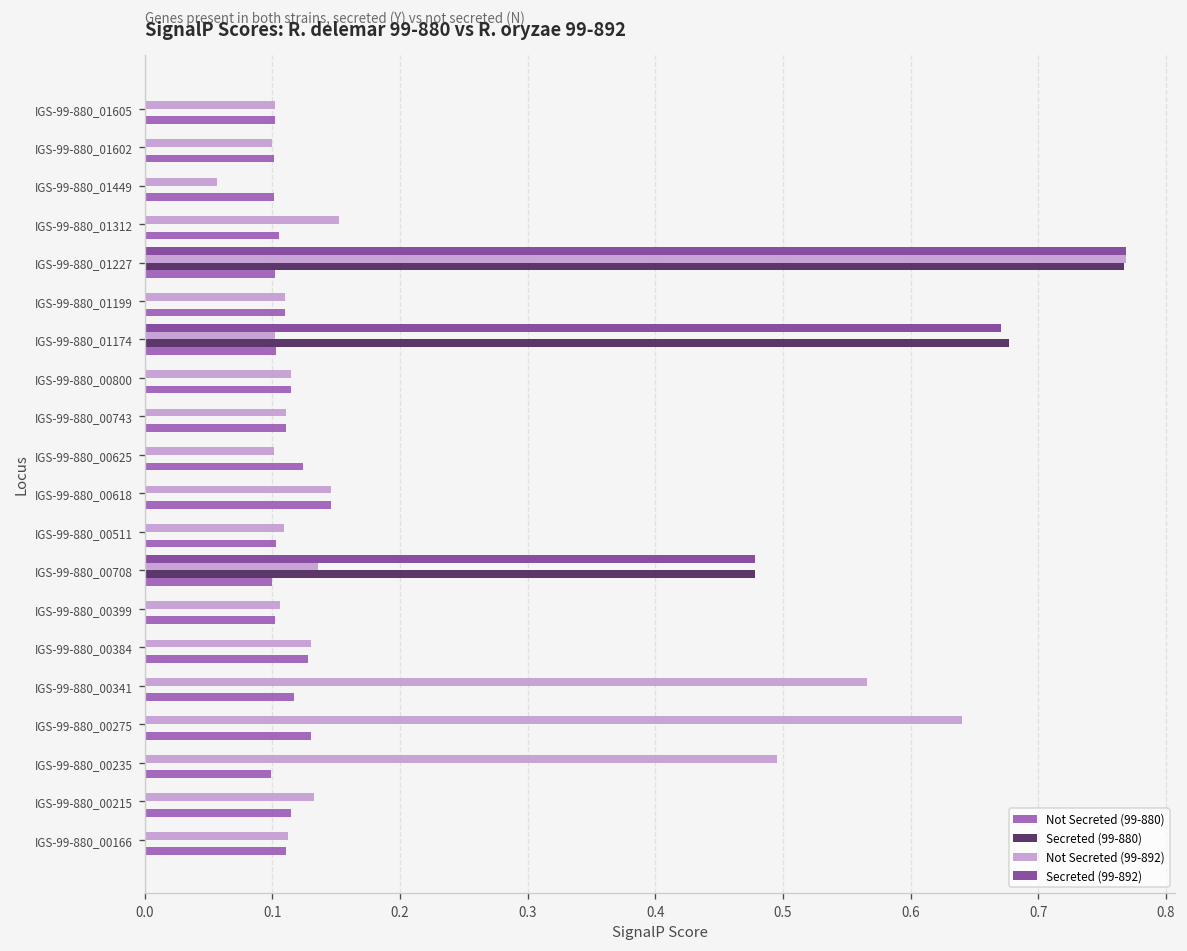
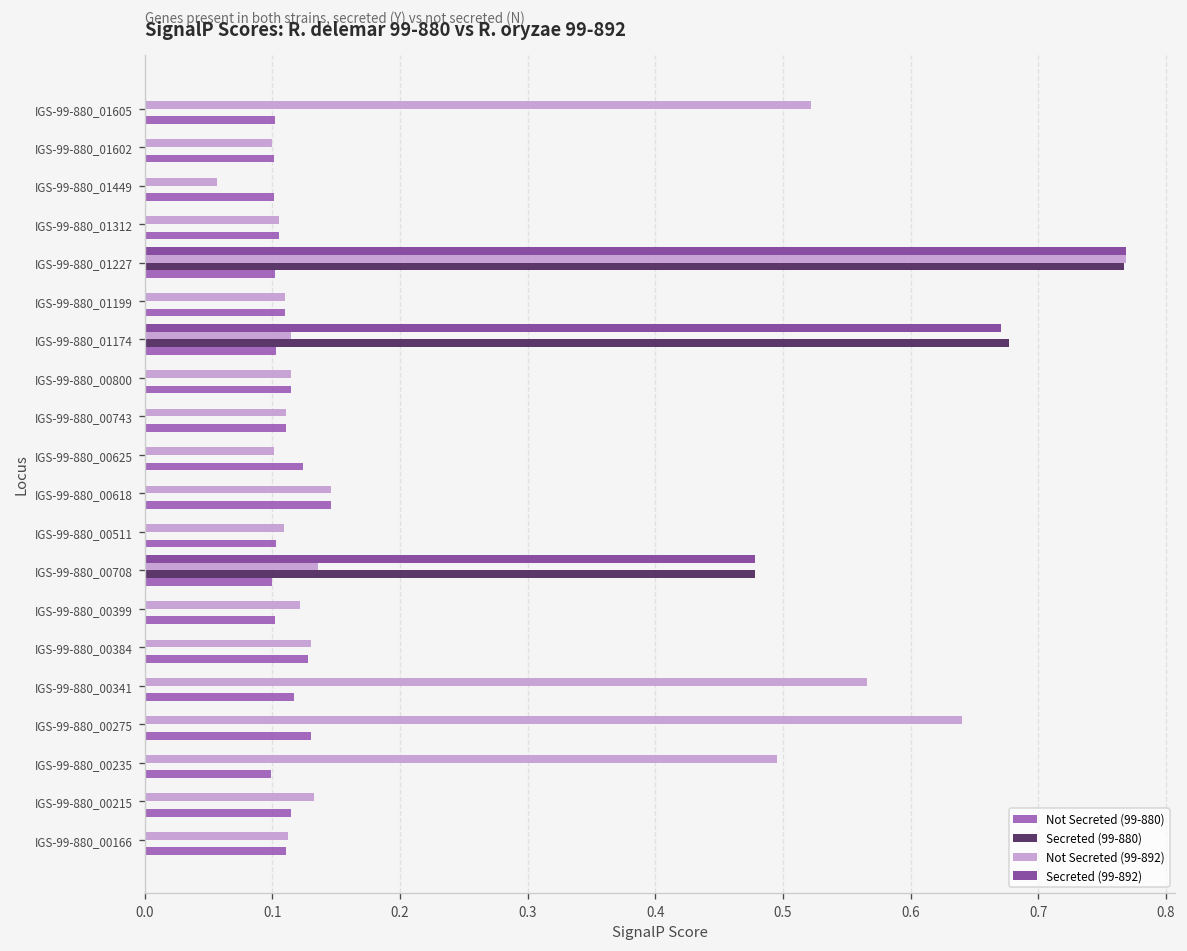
Not Secreted (99-892), IGS-99-880_01605: 0.102 -> 0.522
Not Secreted (99-892), IGS-99-880_01312: 0.152 -> 0.105
Not Secreted (99-892), IGS-99-880_01174: 0.102 -> 0.115
Not Secreted (99-892), IGS-99-880_00399: 0.106 -> 0.122
